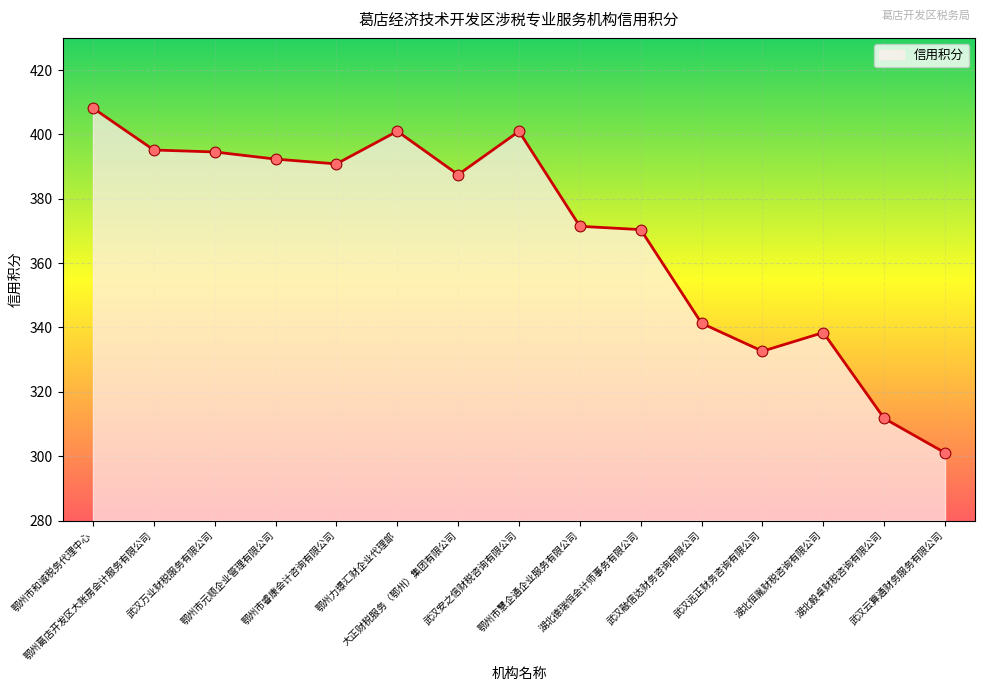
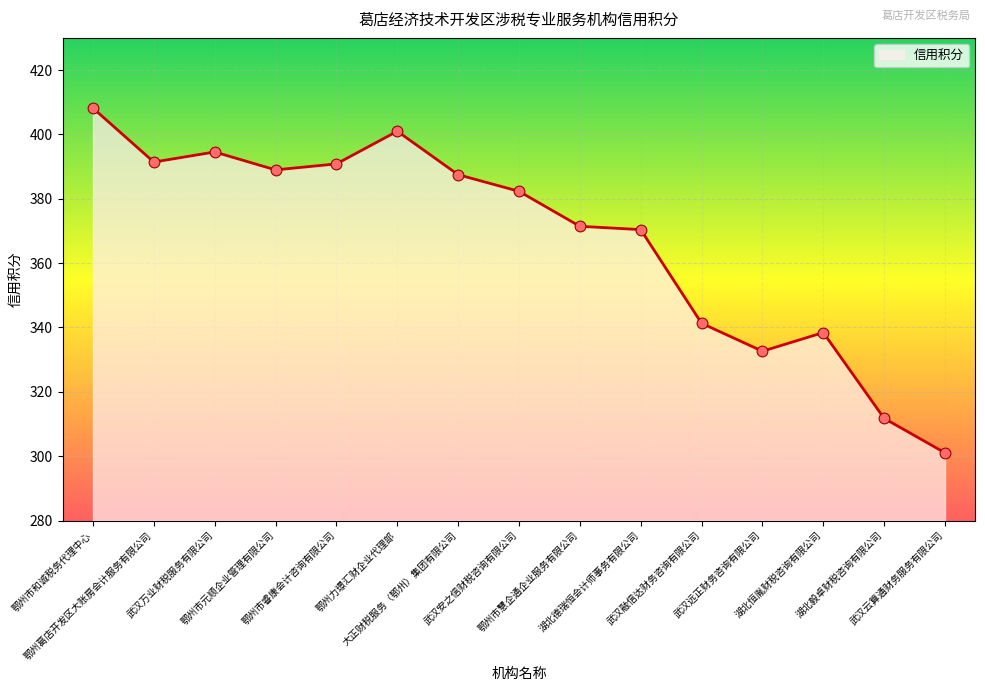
鄂州葛店开发区大账房会计服务有限公司: 395 -> 391
鄂州市元顺企业管理有限公司: 392 -> 389
武汉安之信财税咨询有限公司: 401 -> 382
